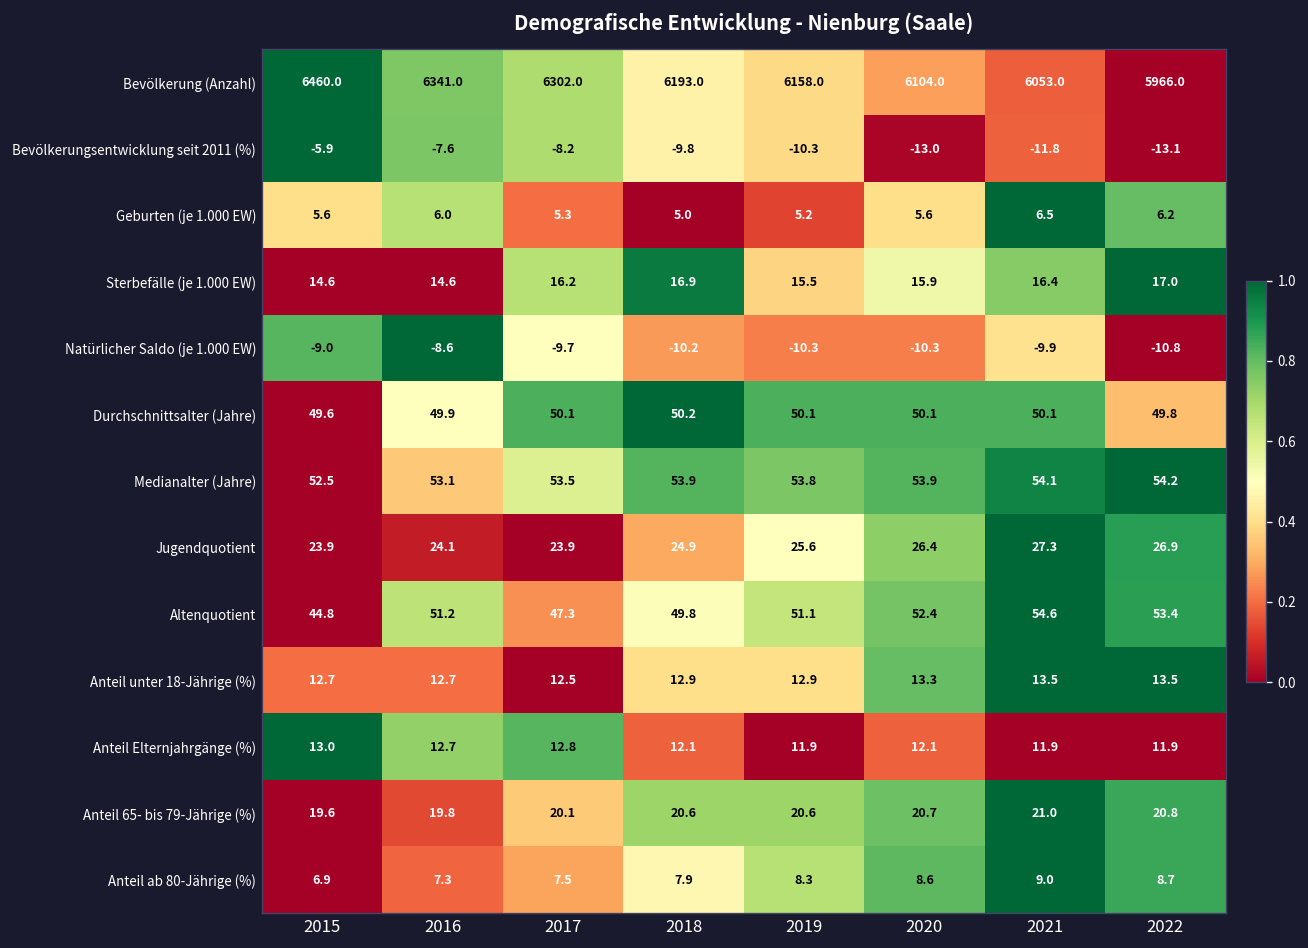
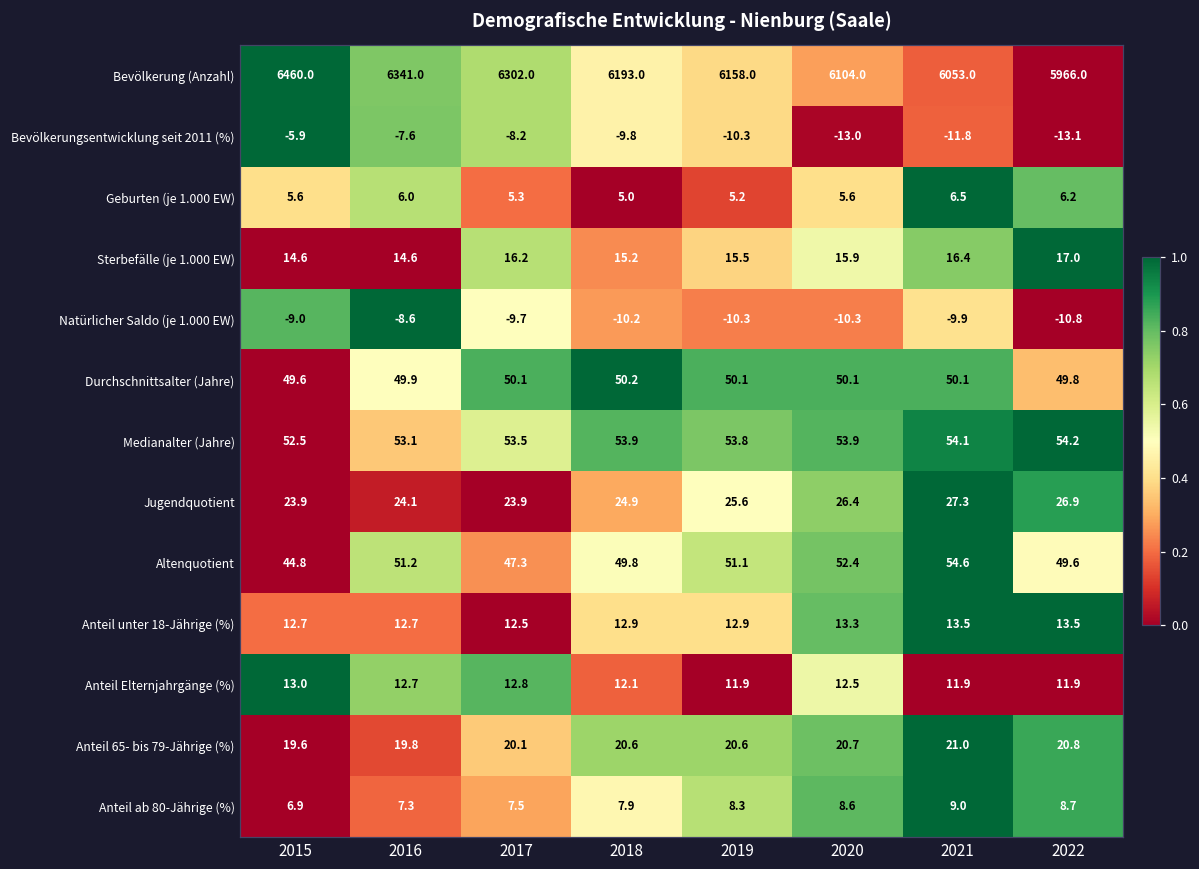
Sterbefälle (je 1.000 EW), 2018: 16.9 -> 15.2
Altenquotient, 2022: 53.4 -> 49.6
Anteil Elternjahrgänge (%), 2020: 12.1 -> 12.5
